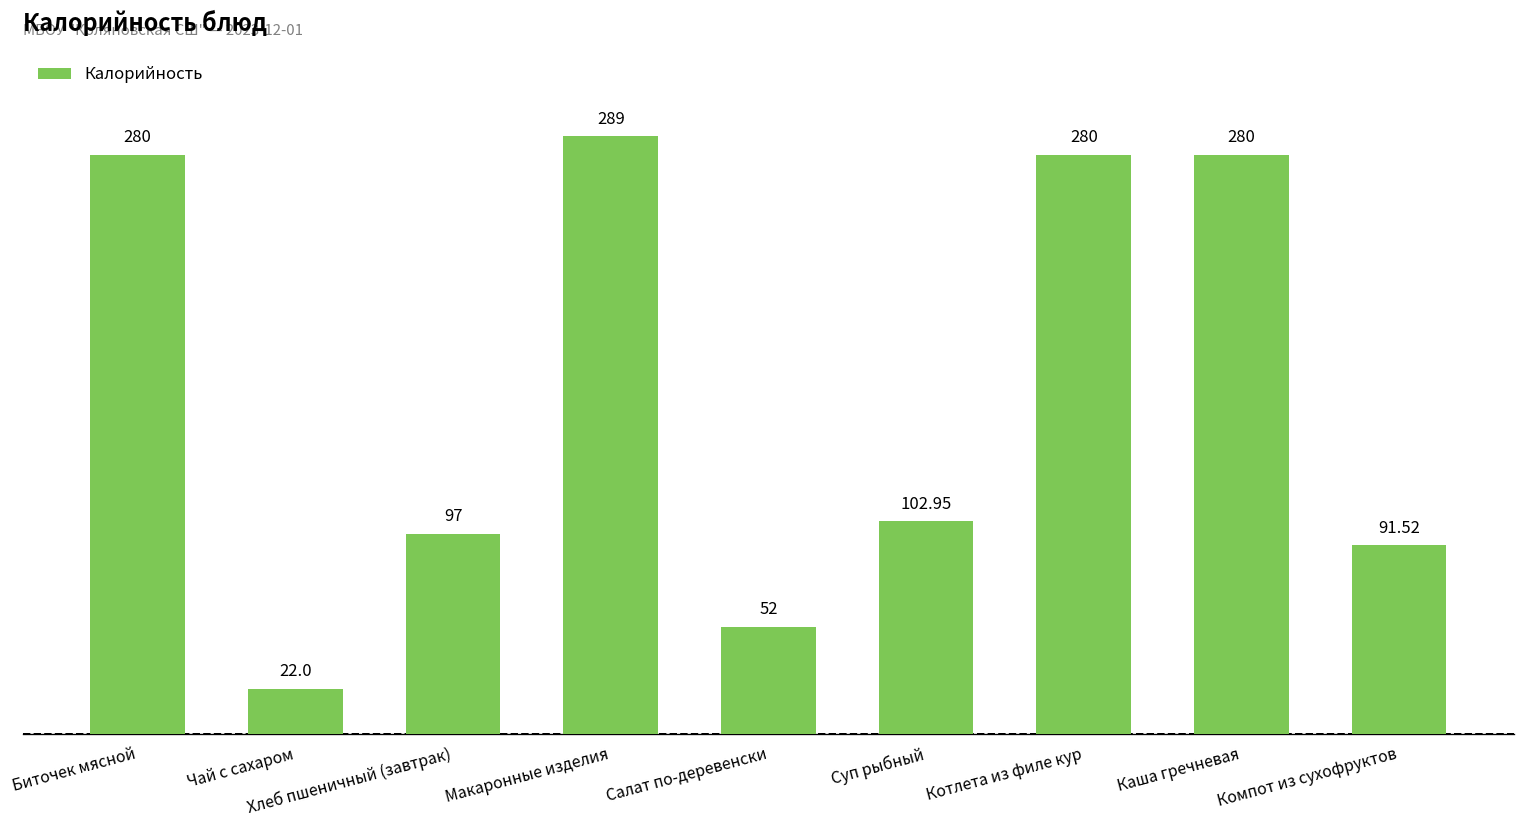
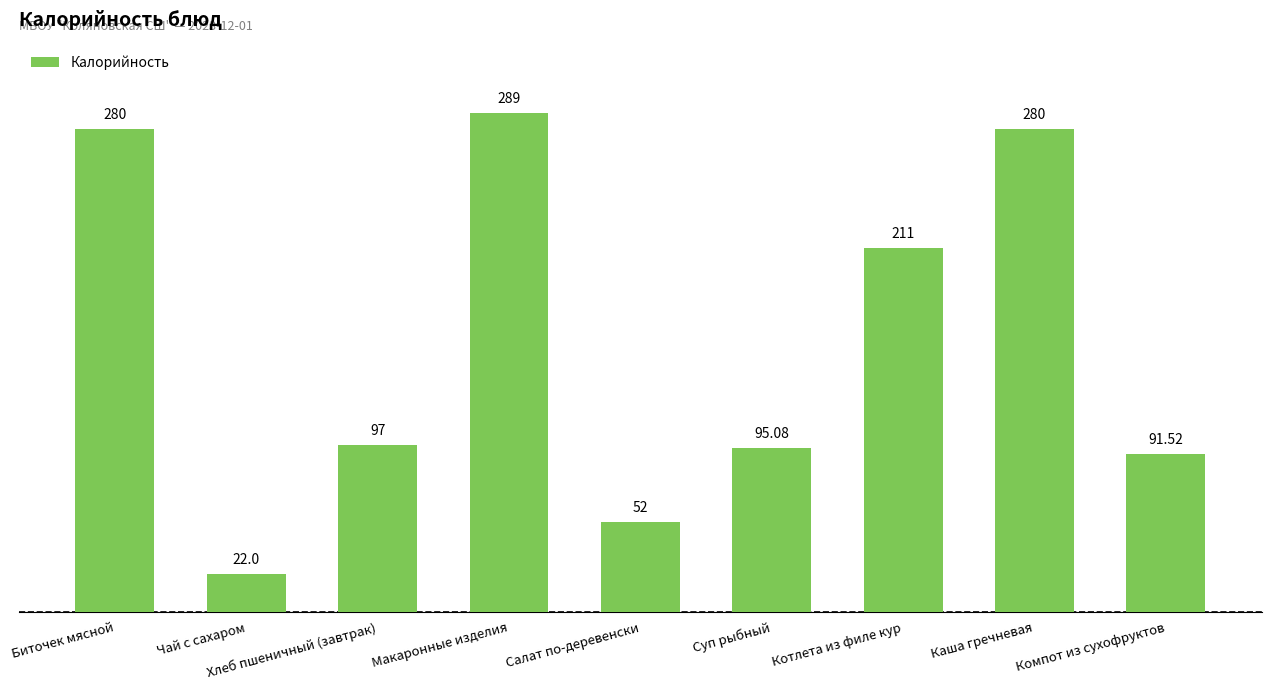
Суп рыбный: 102.95 -> 95.08
Котлета из филе кур: 280 -> 211
